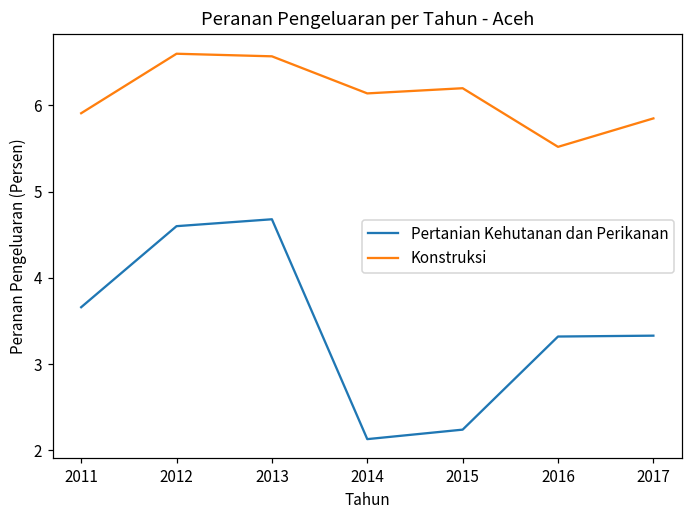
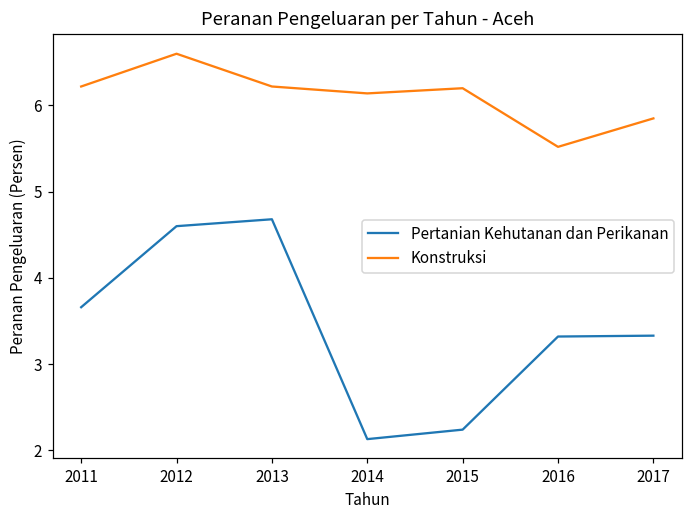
Konstruksi, 2011: 5.9 -> 6.2
Konstruksi, 2013: 6.6 -> 6.2
